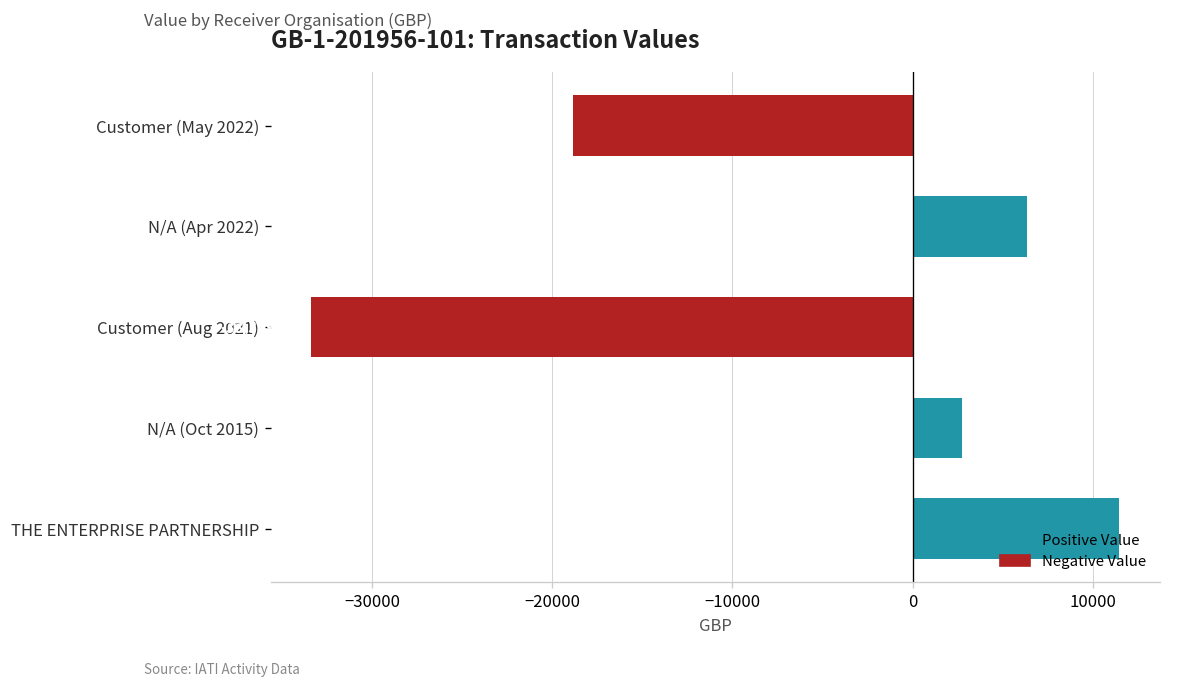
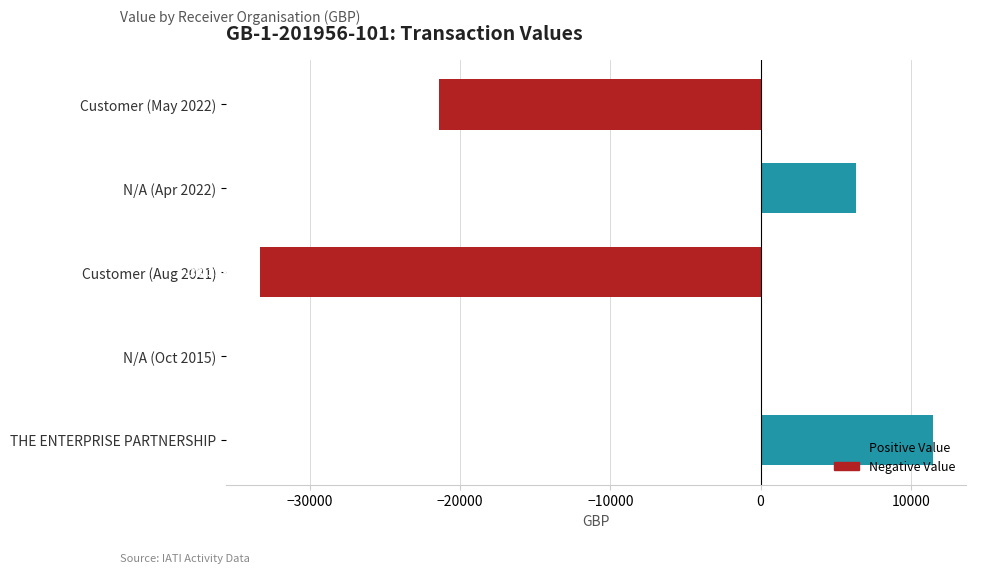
Customer (May 2022): -18900 -> -21400
N/A (Oct 2015): 2800 -> 100
